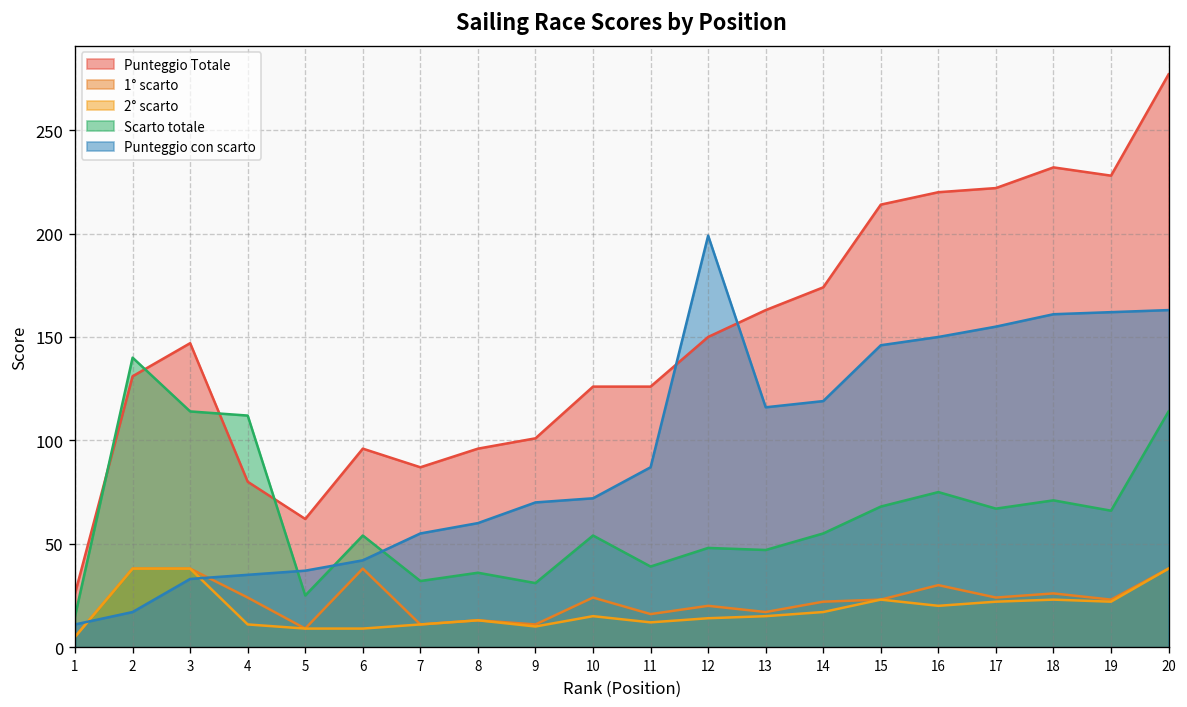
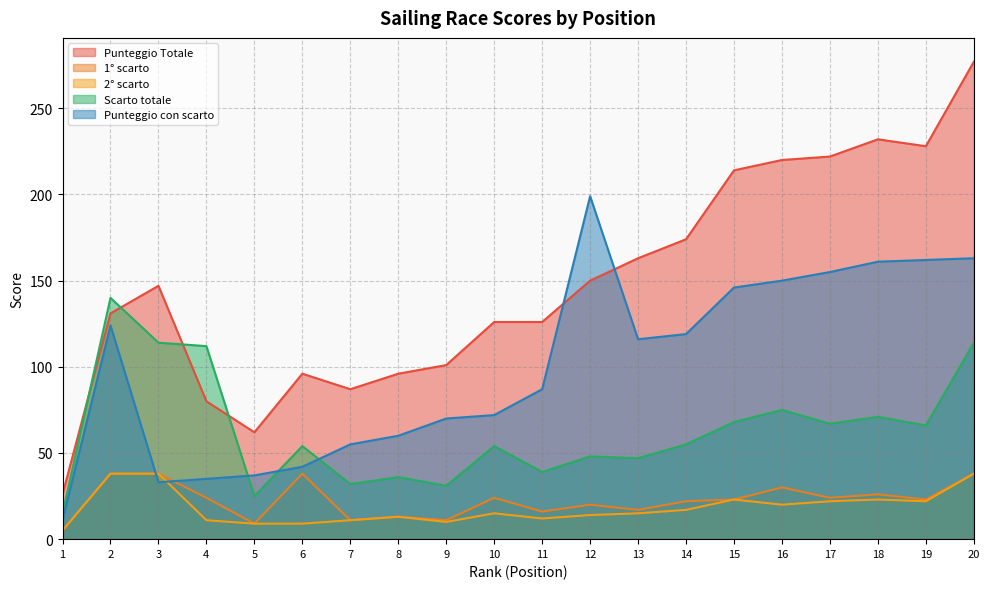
Punteggio con scarto, 2: 17 -> 124
